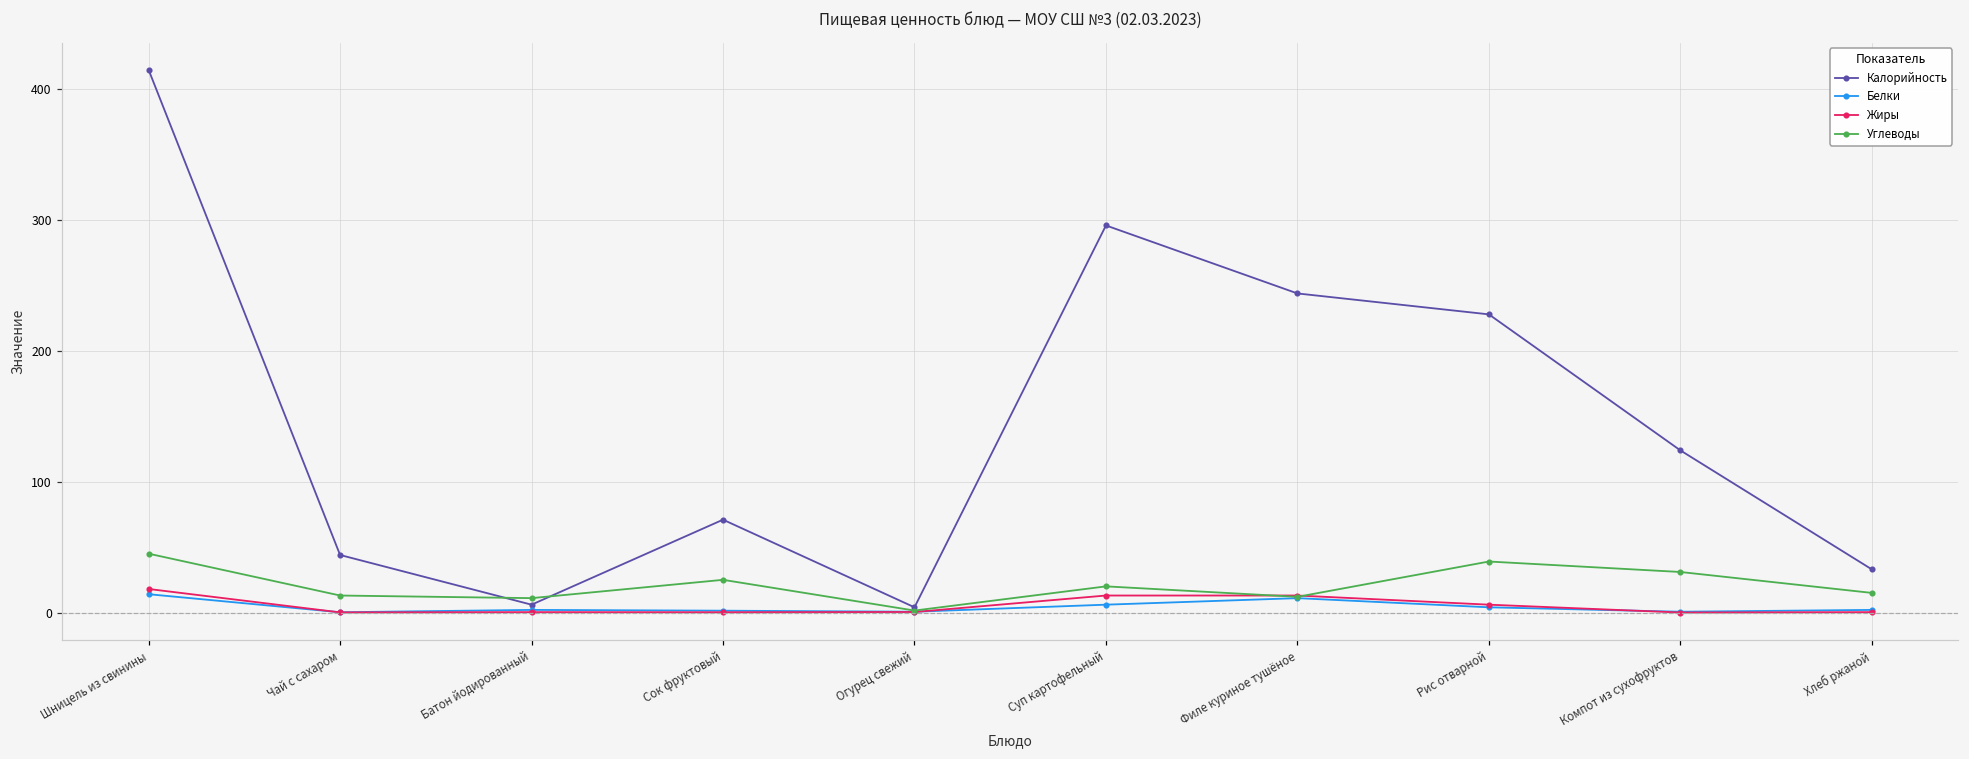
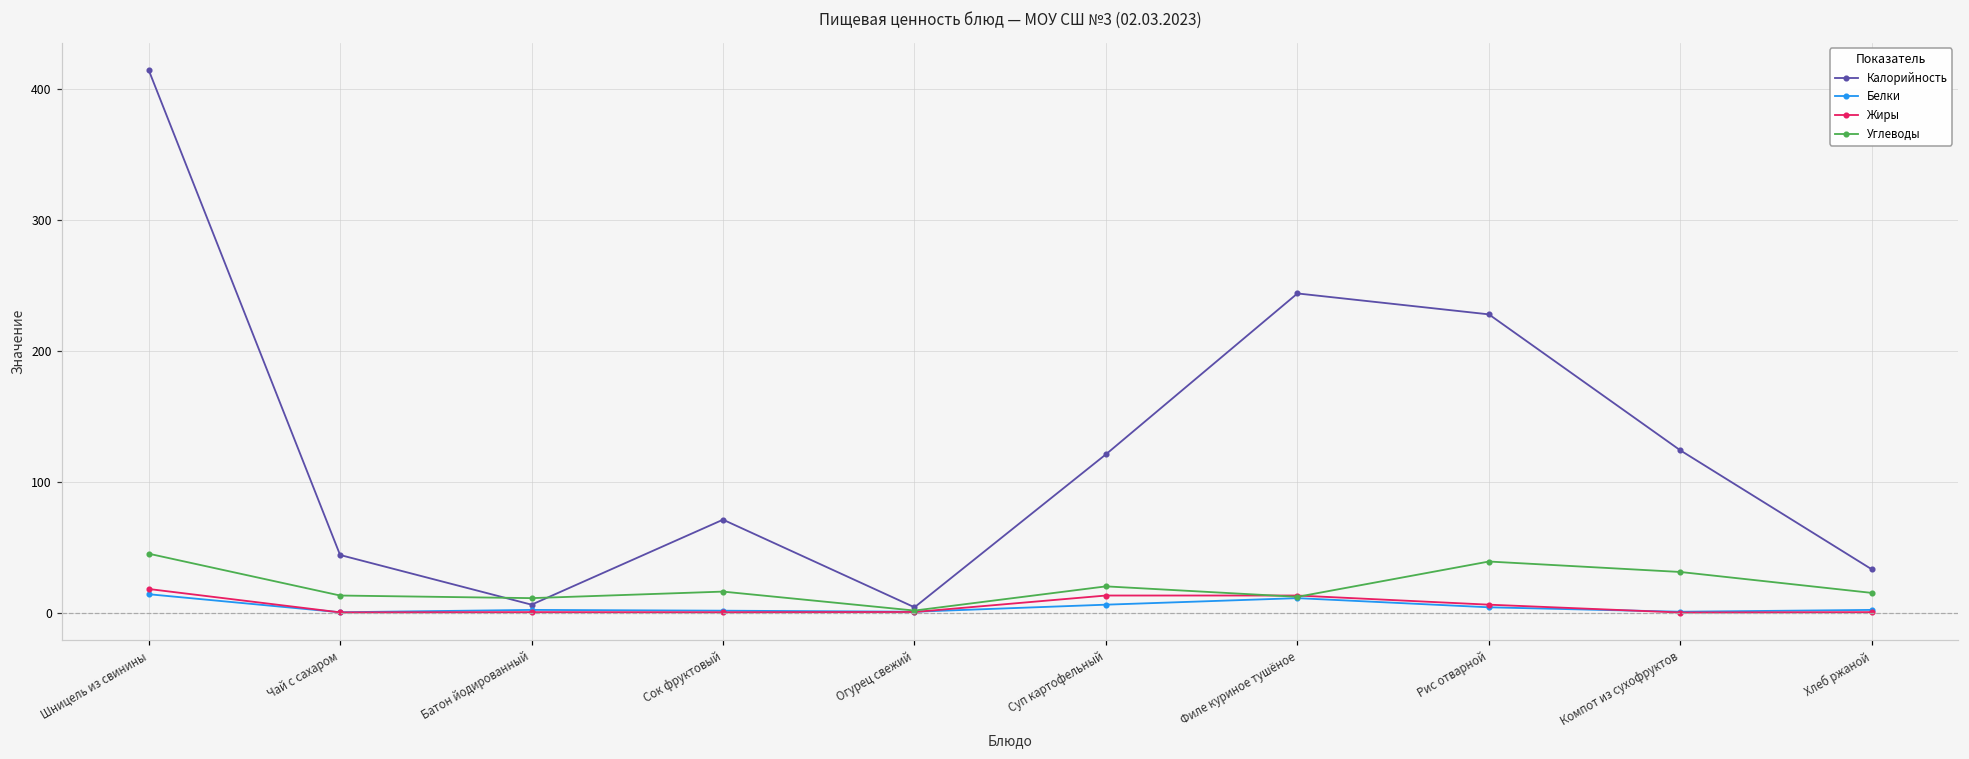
Углеводы, Сок фруктовый: 25 -> 16
Калорийность, Суп картофельный: 296 -> 121
